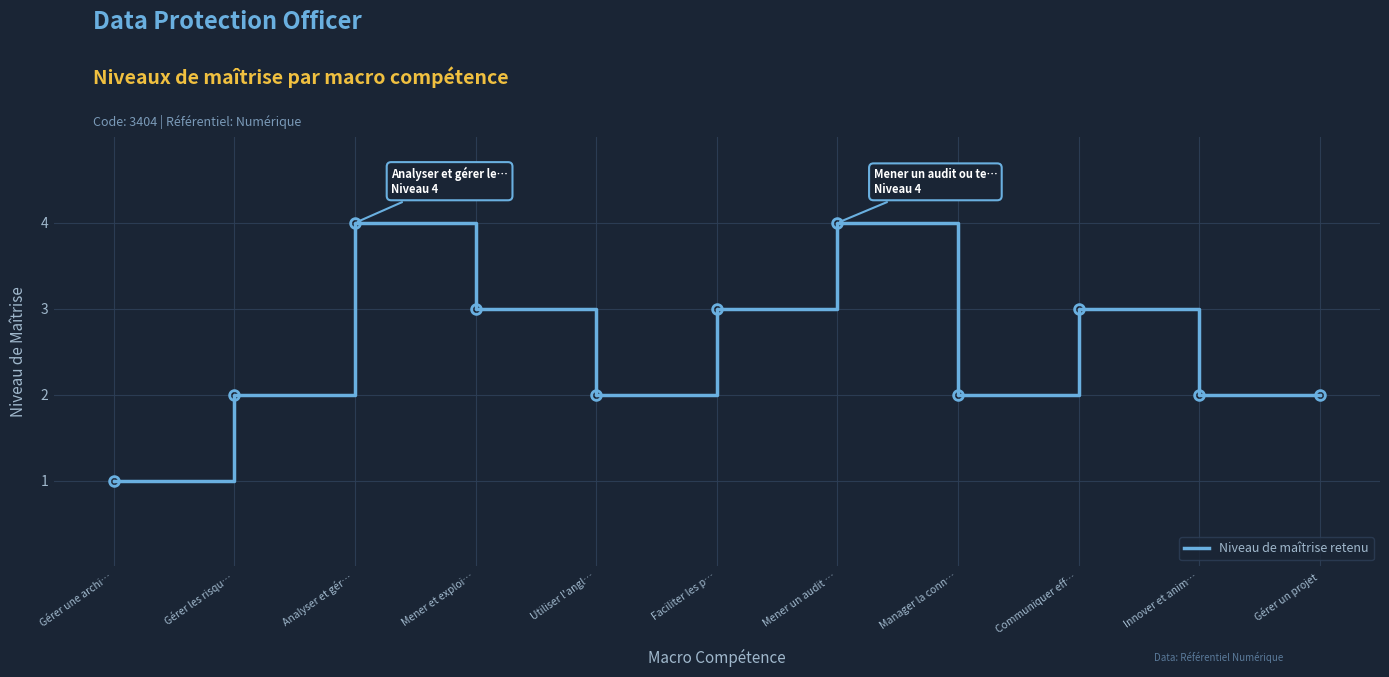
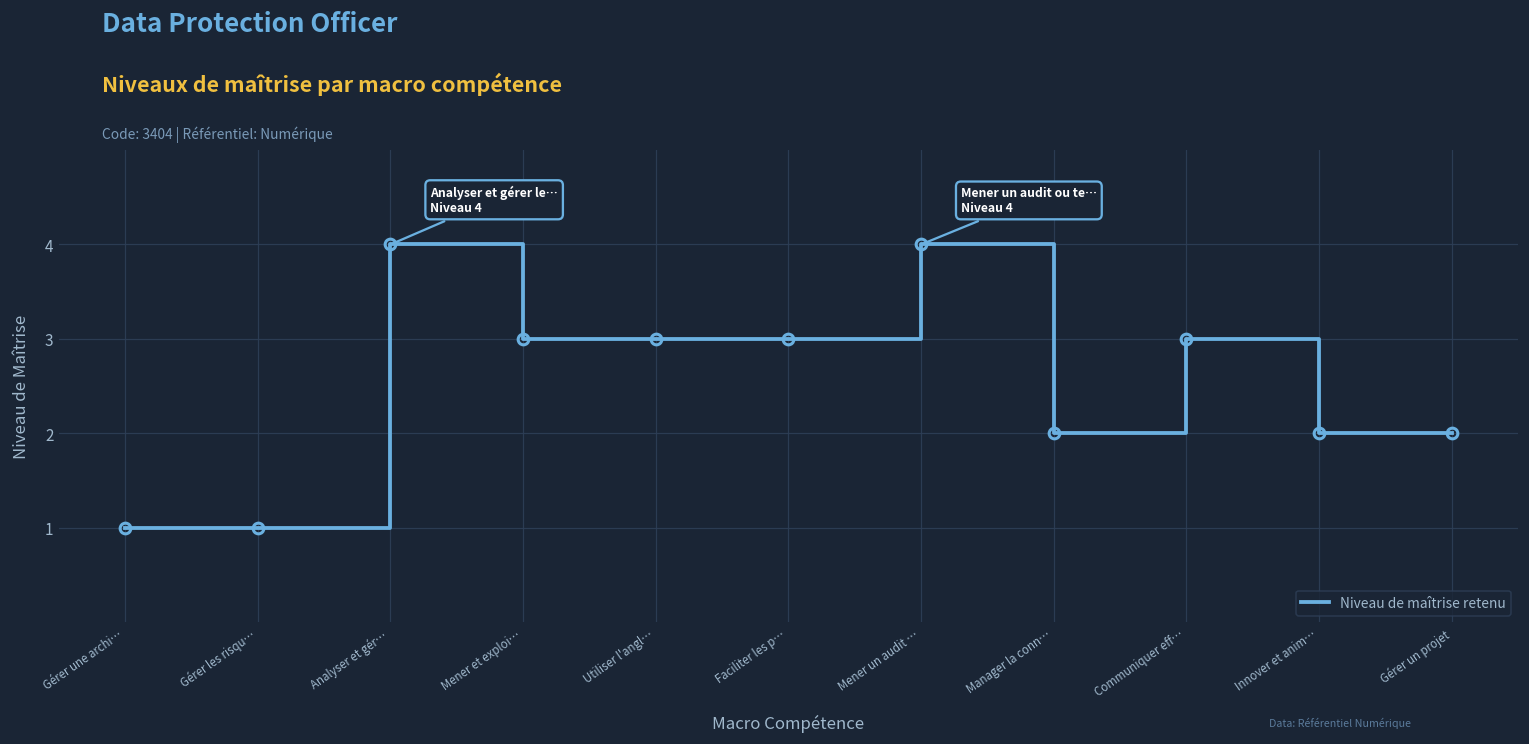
Gérer les risqu…: 2 -> 1
Utiliser l'angl…: 2 -> 3
